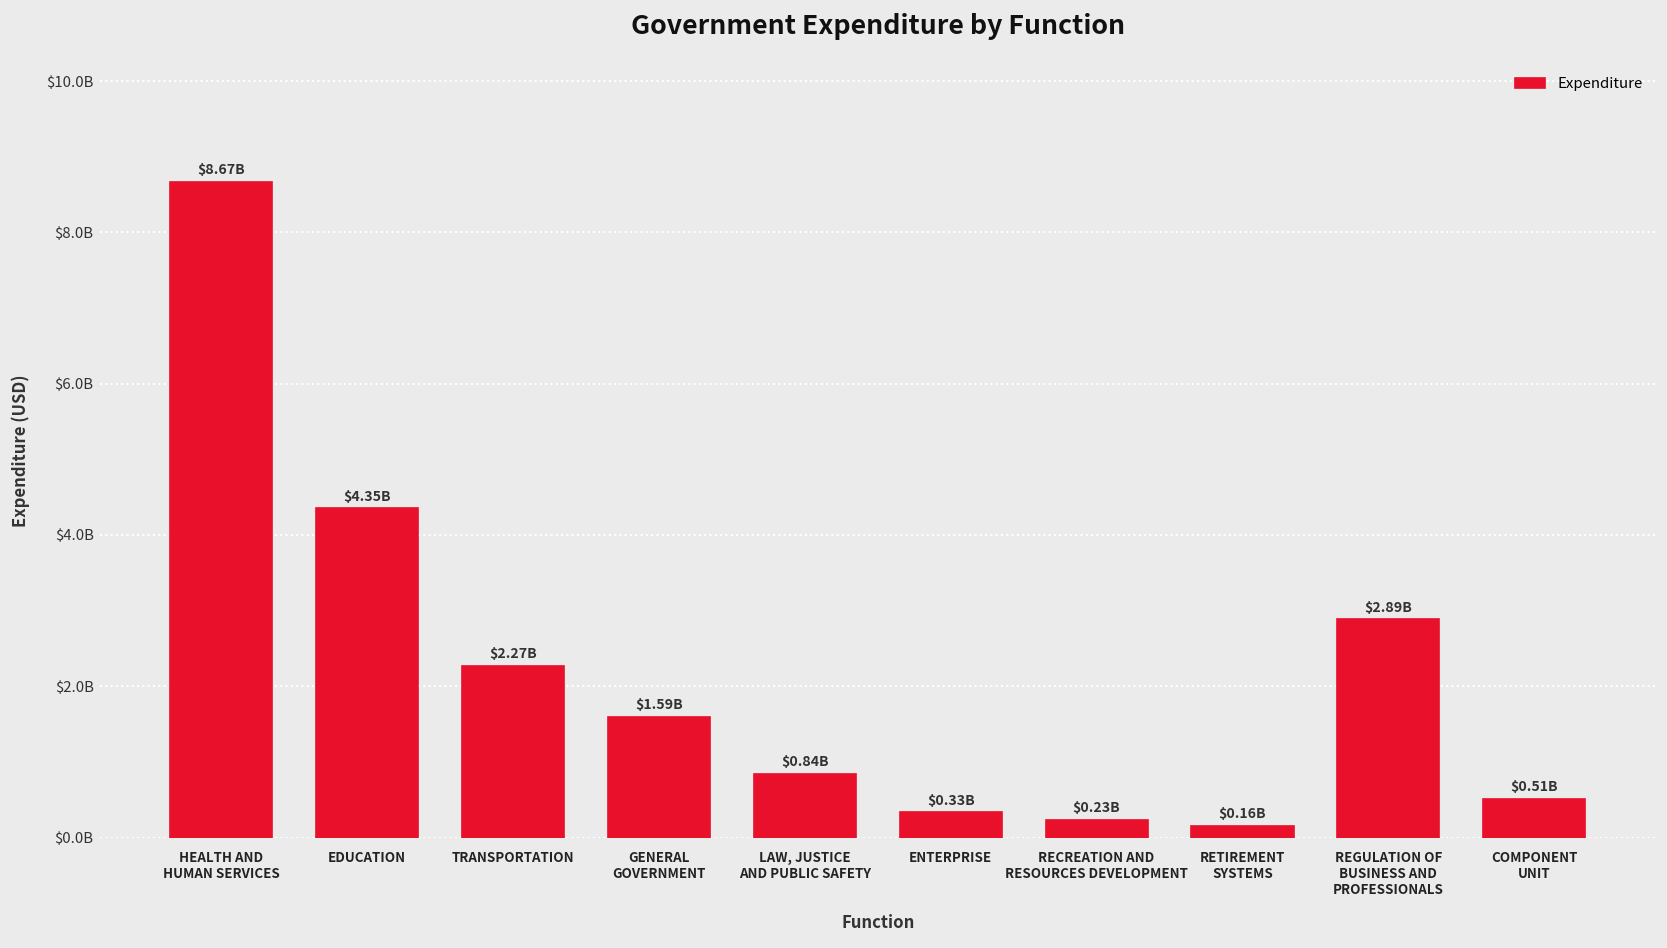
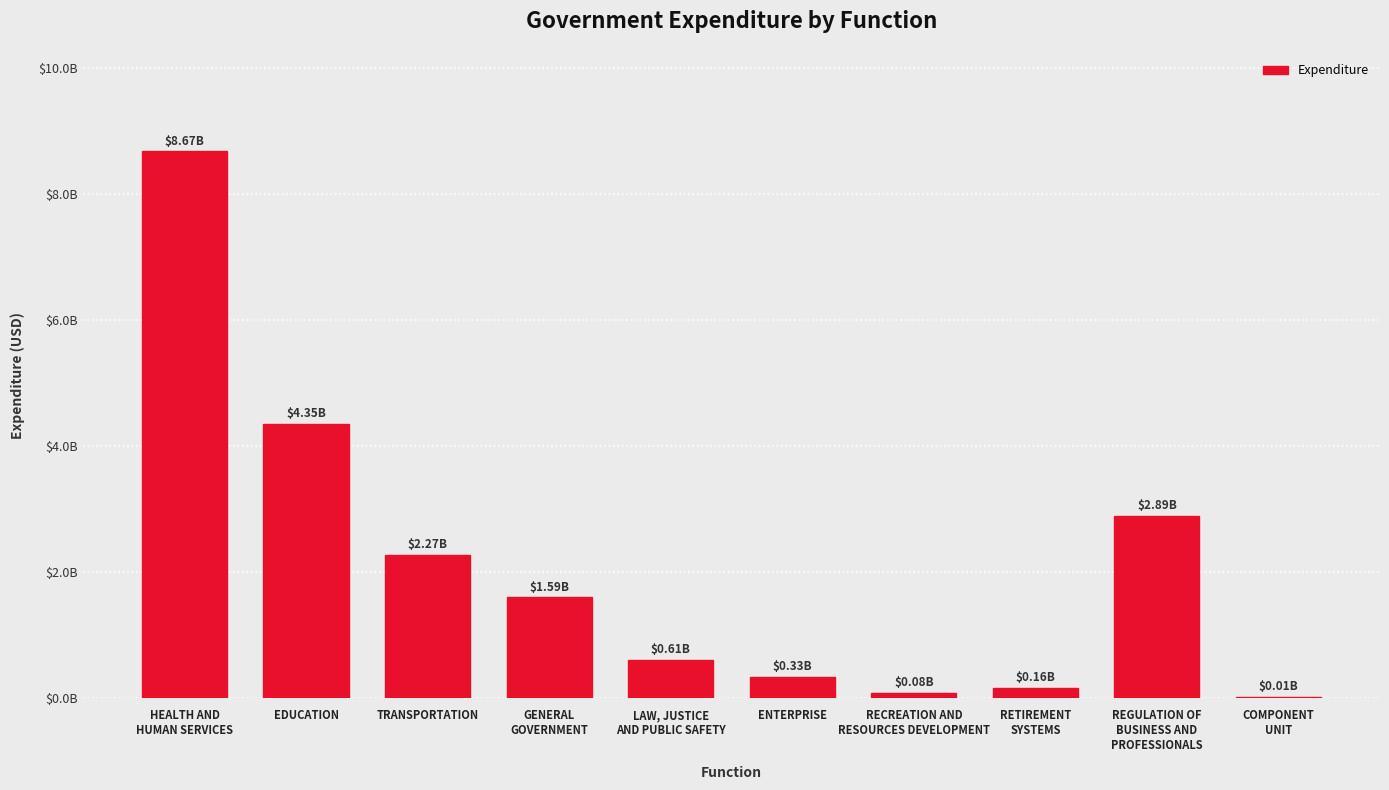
LAW, JUSTICE AND PUBLIC SAFETY: $0.84B -> $0.61B
RECREATION AND RESOURCES DEVELOPMENT: $0.23B -> $0.08B
COMPONENT UNIT: $0.51B -> $0.01B
